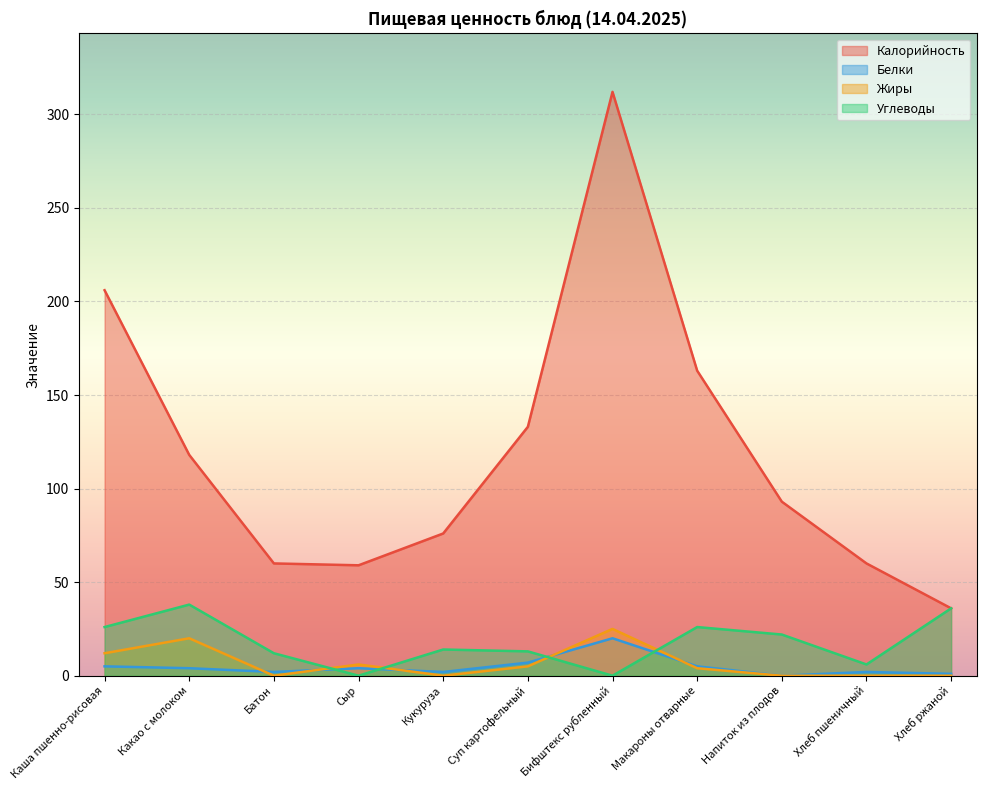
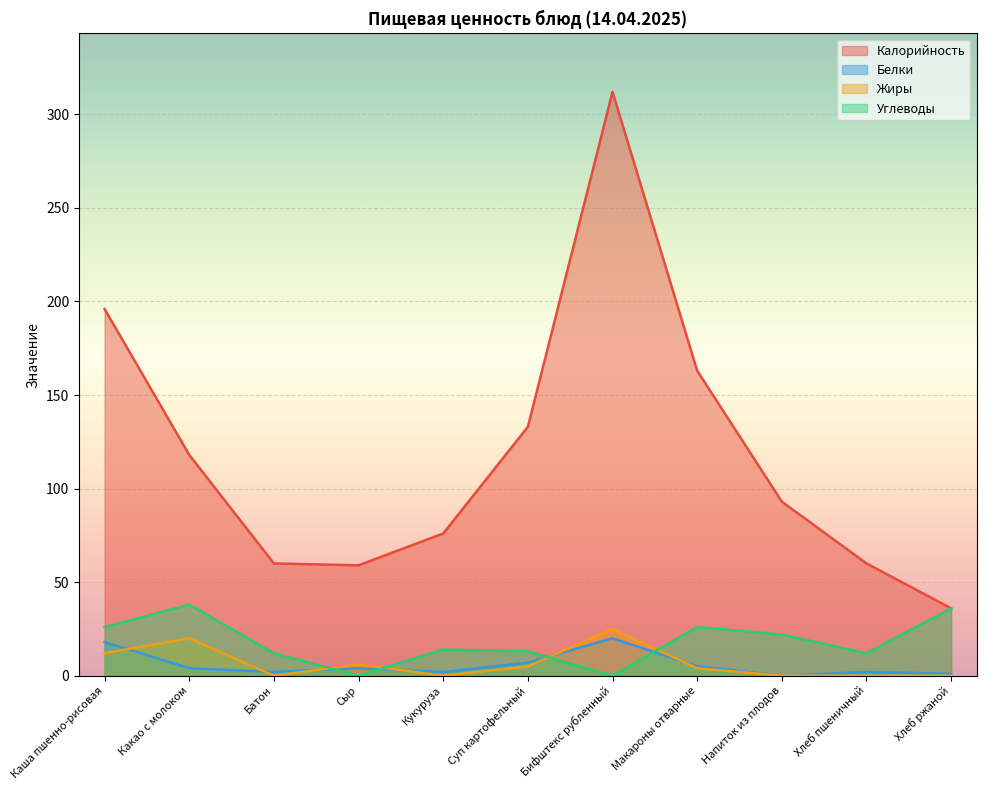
Калорийность, Каша пшенно-рисовая: 206 -> 196
Белки, Каша пшенно-рисовая: 5 -> 18
Углеводы, Хлеб пшеничный: 6 -> 12
